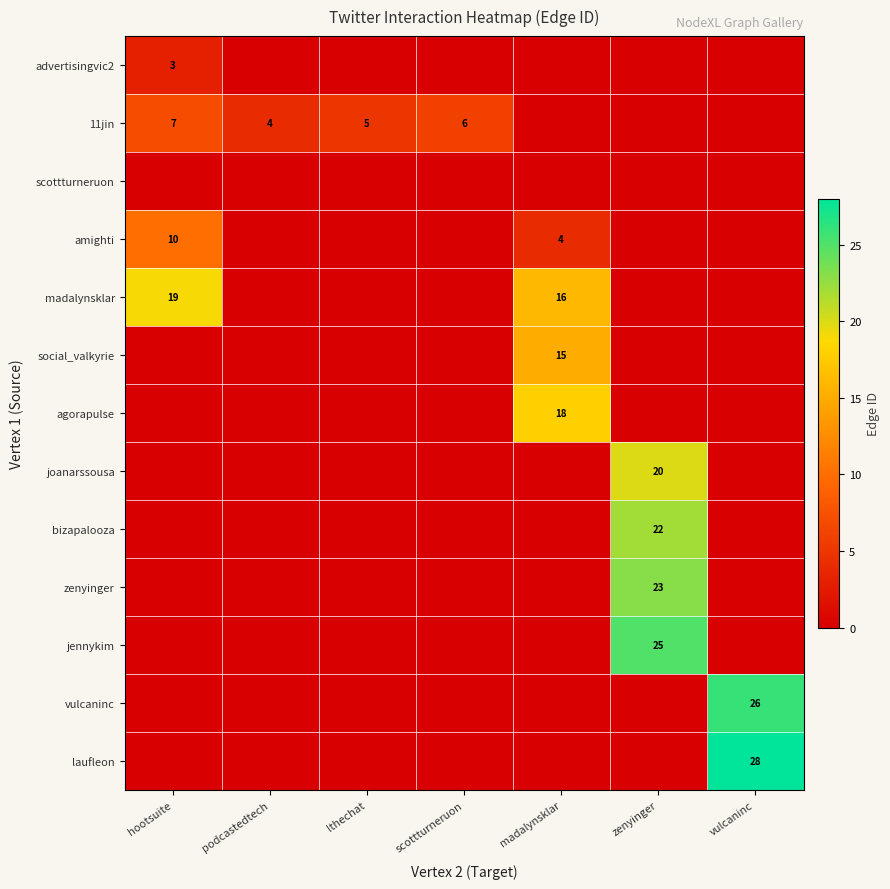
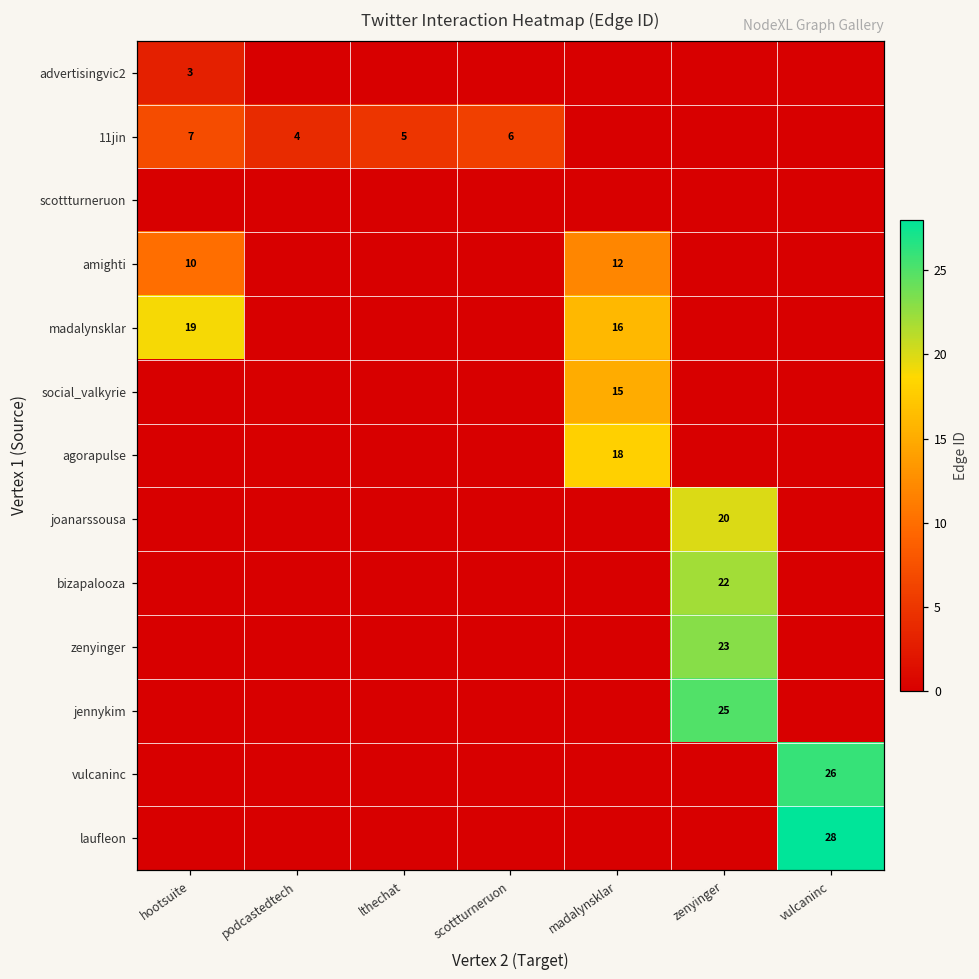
amighti, madalynsklar: 4 -> 12
